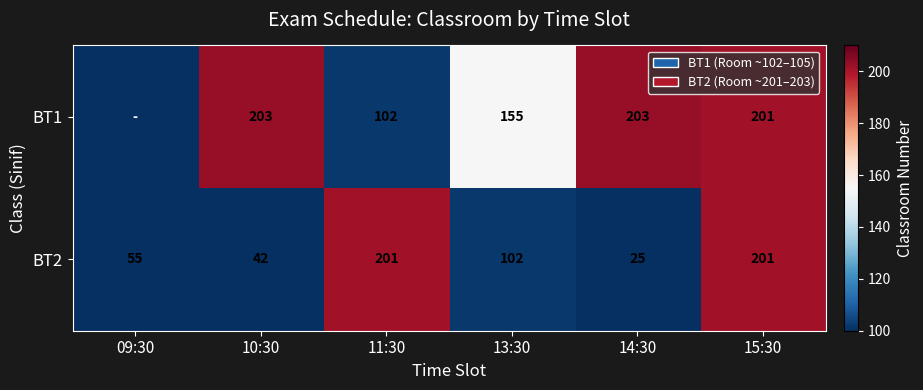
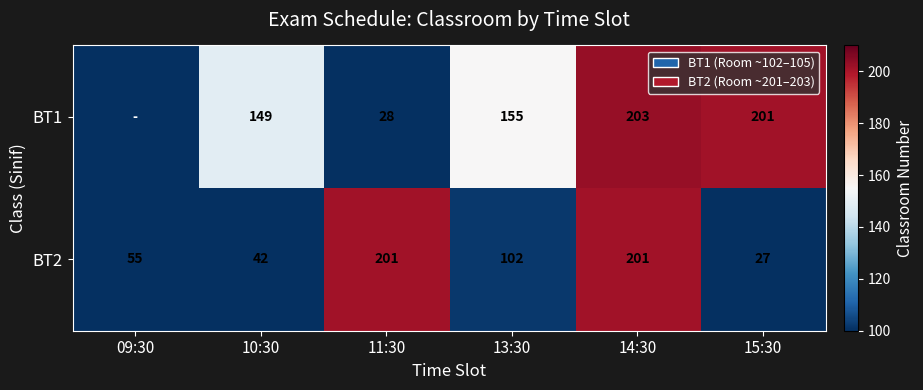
BT1, 10:30: 203 -> 149
BT1, 11:30: 102 -> 28
BT2, 14:30: 25 -> 201
BT2, 15:30: 201 -> 27
